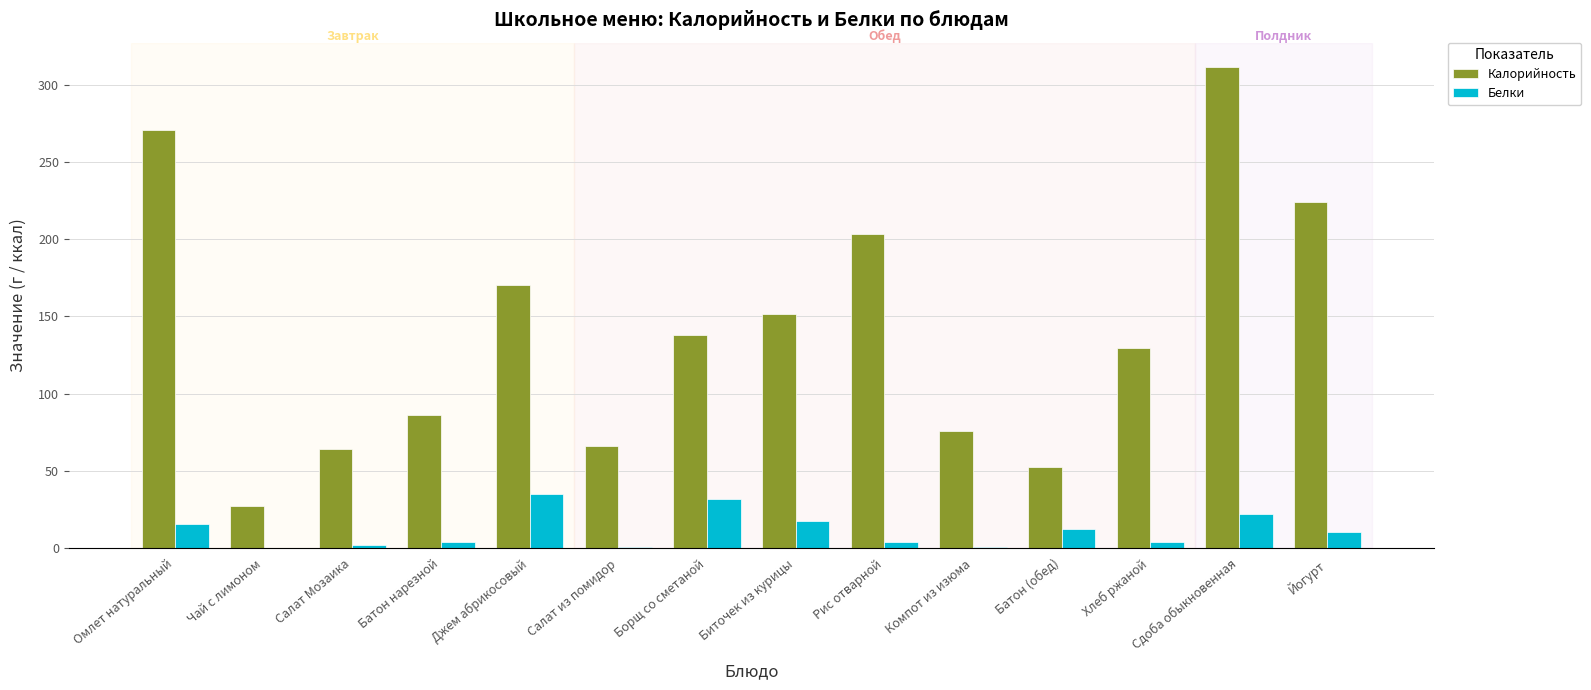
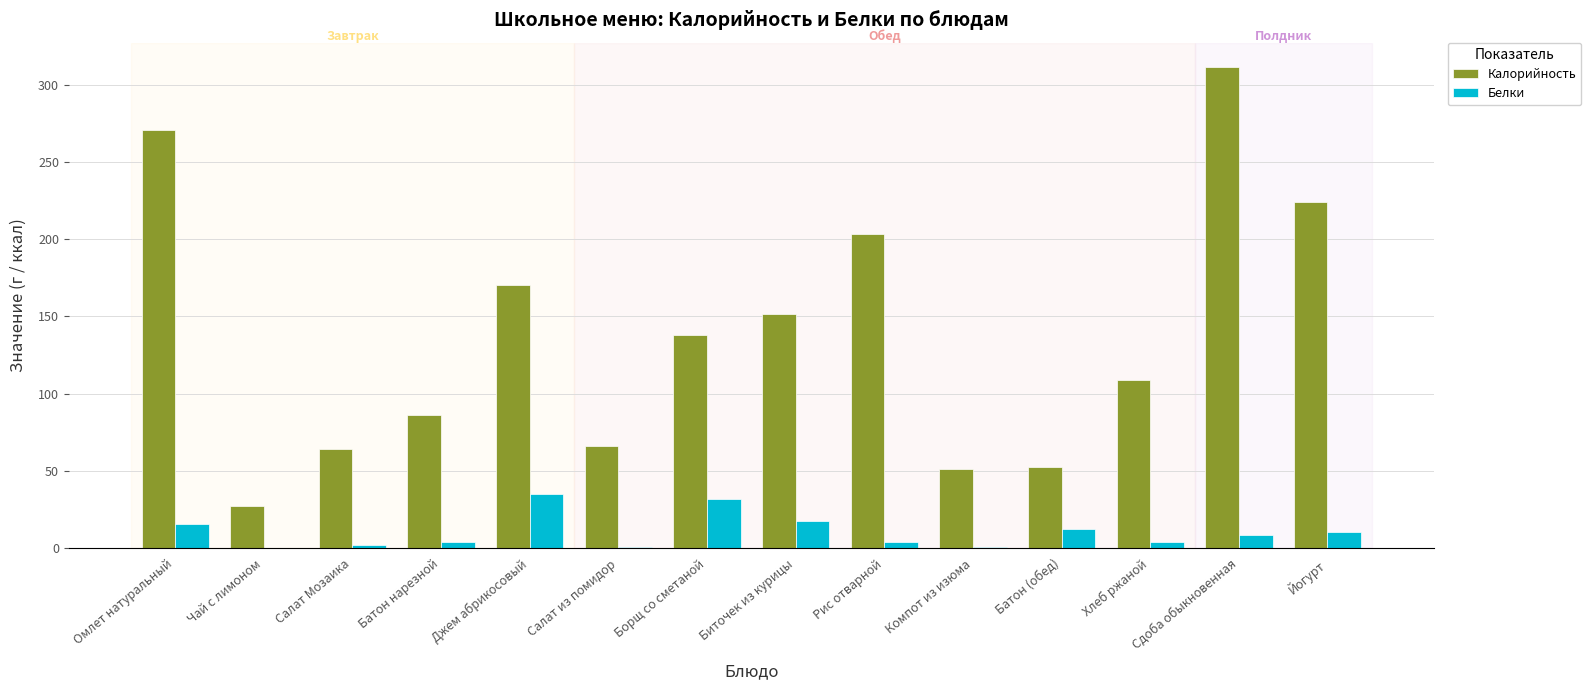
Калорийность, Компот из изюма: 76 -> 51
Калорийность, Хлеб ржаной: 130 -> 109
Белки, Сдоба обыкновенная: 22 -> 9
